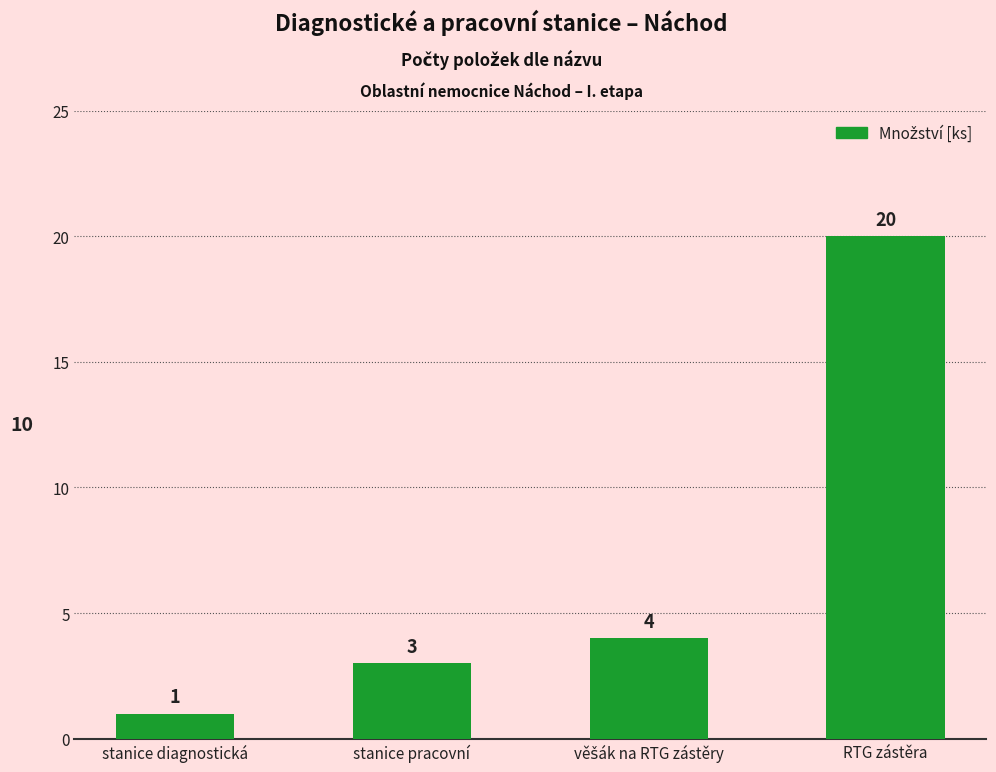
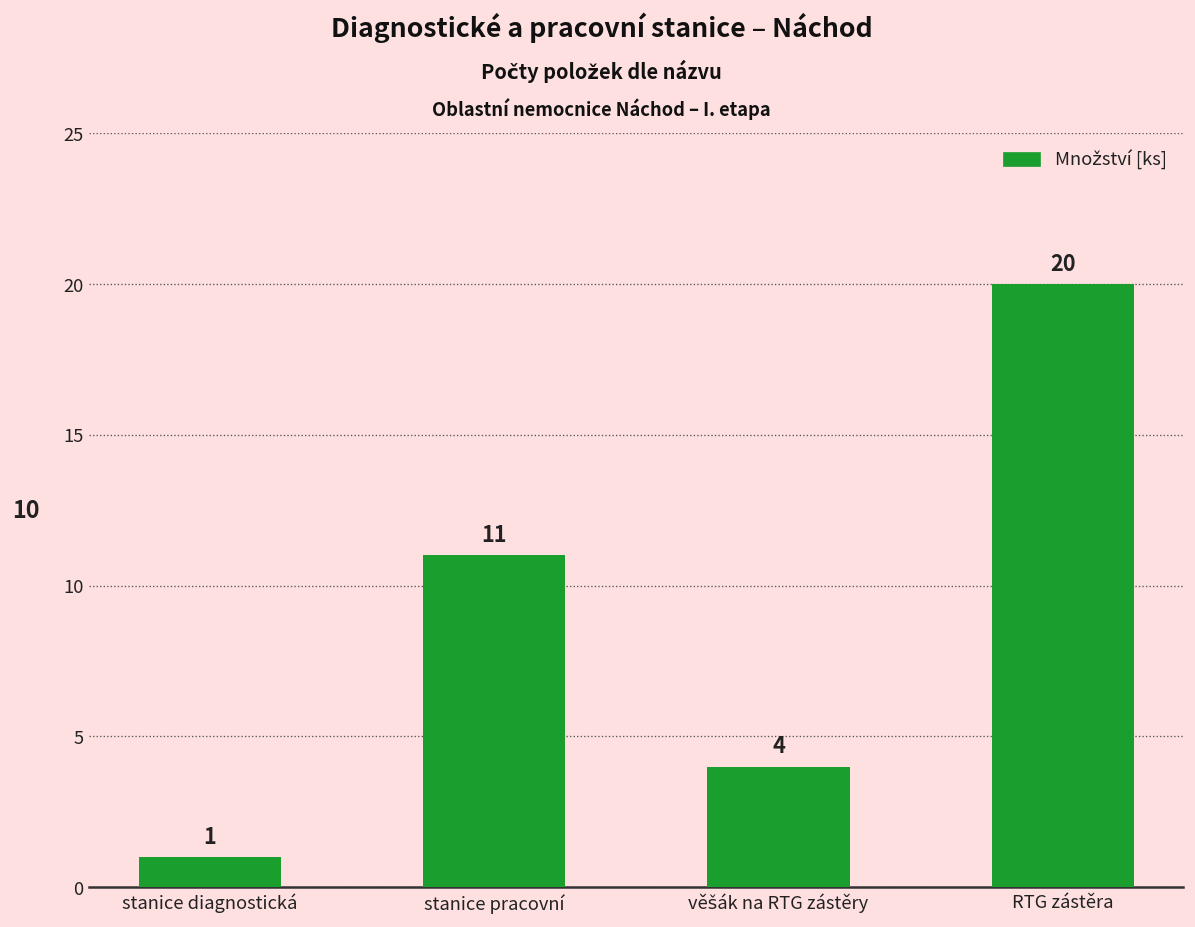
stanice pracovní: 3 -> 11
